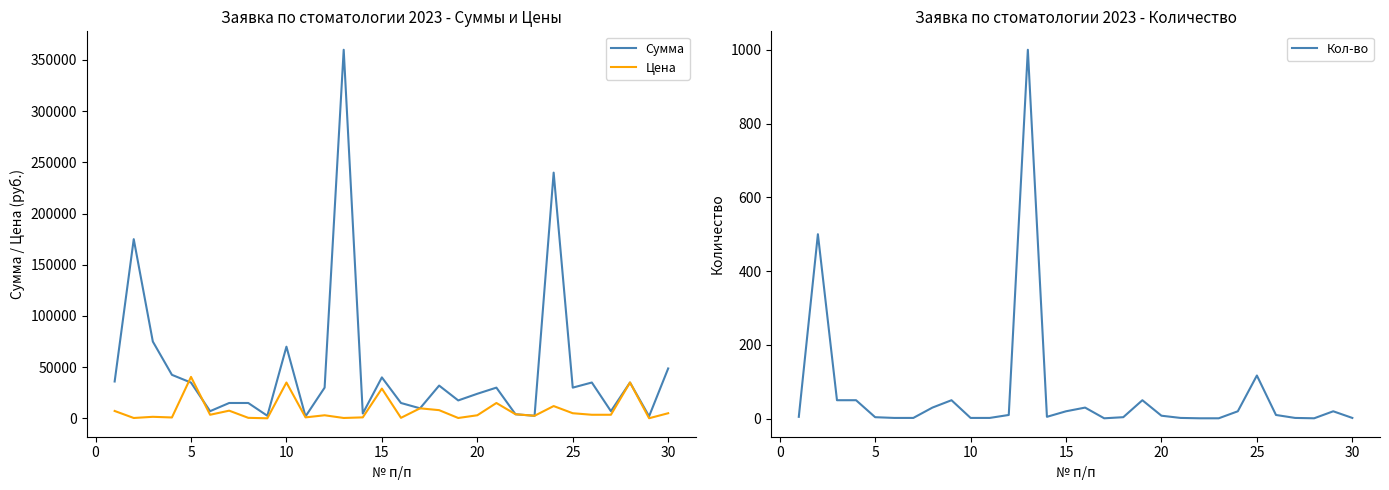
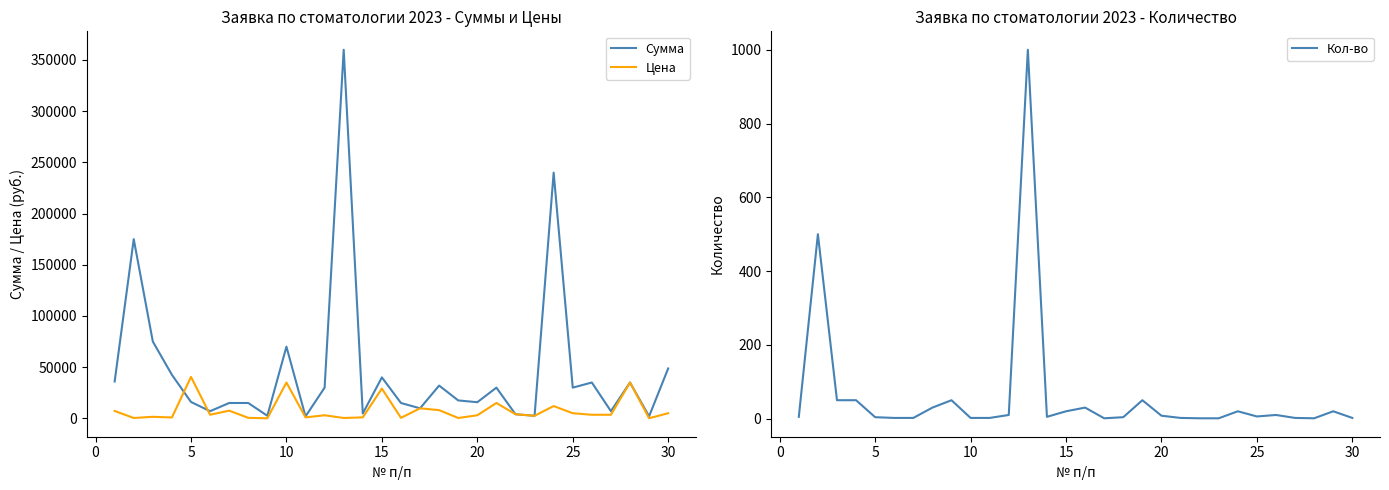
Заявка по стоматологии 2023 - Суммы и Цены, Сумма, 5: 35000 -> 16000
Заявка по стоматологии 2023 - Суммы и Цены, Сумма, 20: 24000 -> 16000
Заявка по стоматологии 2023 - Количество, 25: 120 -> 10
